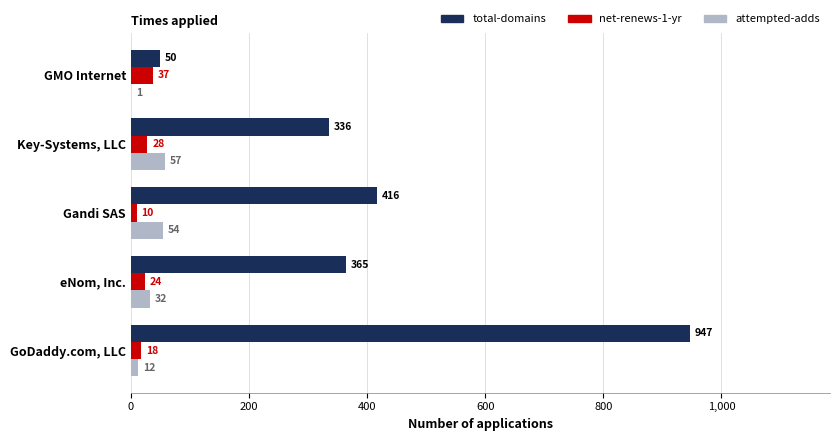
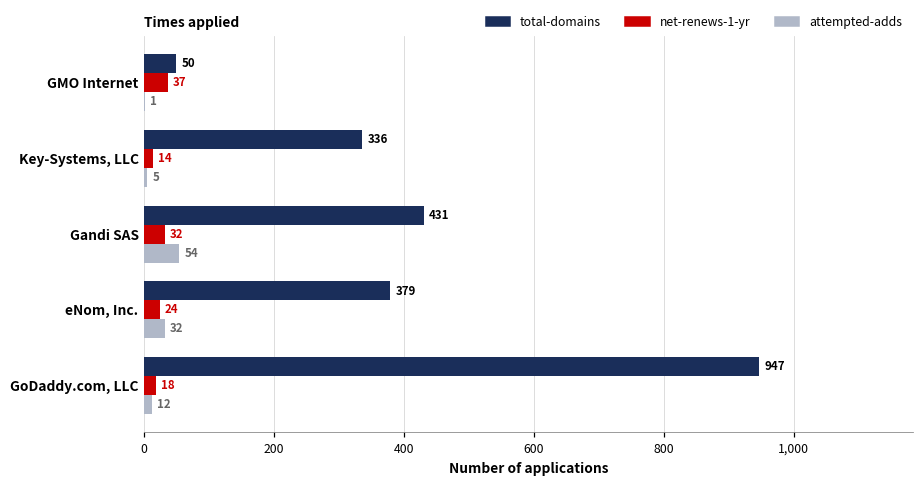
net-renews-1-yr, Key-Systems, LLC: 28 -> 14
attempted-adds, Key-Systems, LLC: 57 -> 5
total-domains, Gandi SAS: 416 -> 431
net-renews-1-yr, Gandi SAS: 10 -> 32
total-domains, eNom, Inc.: 365 -> 379
